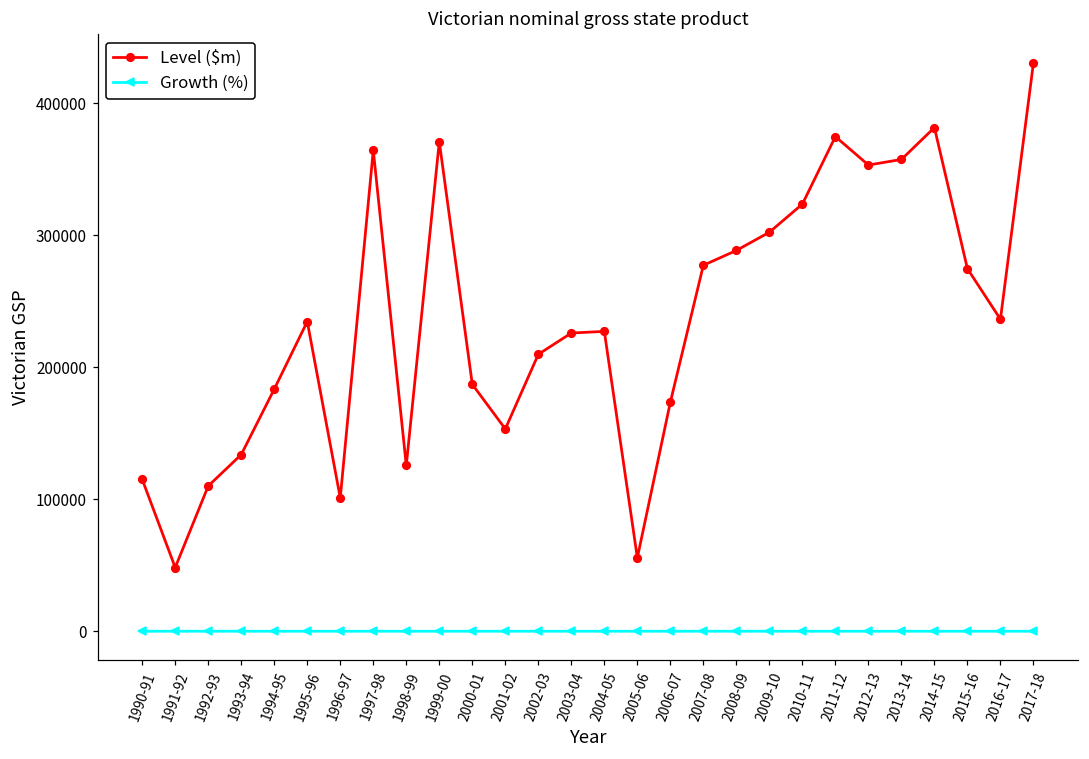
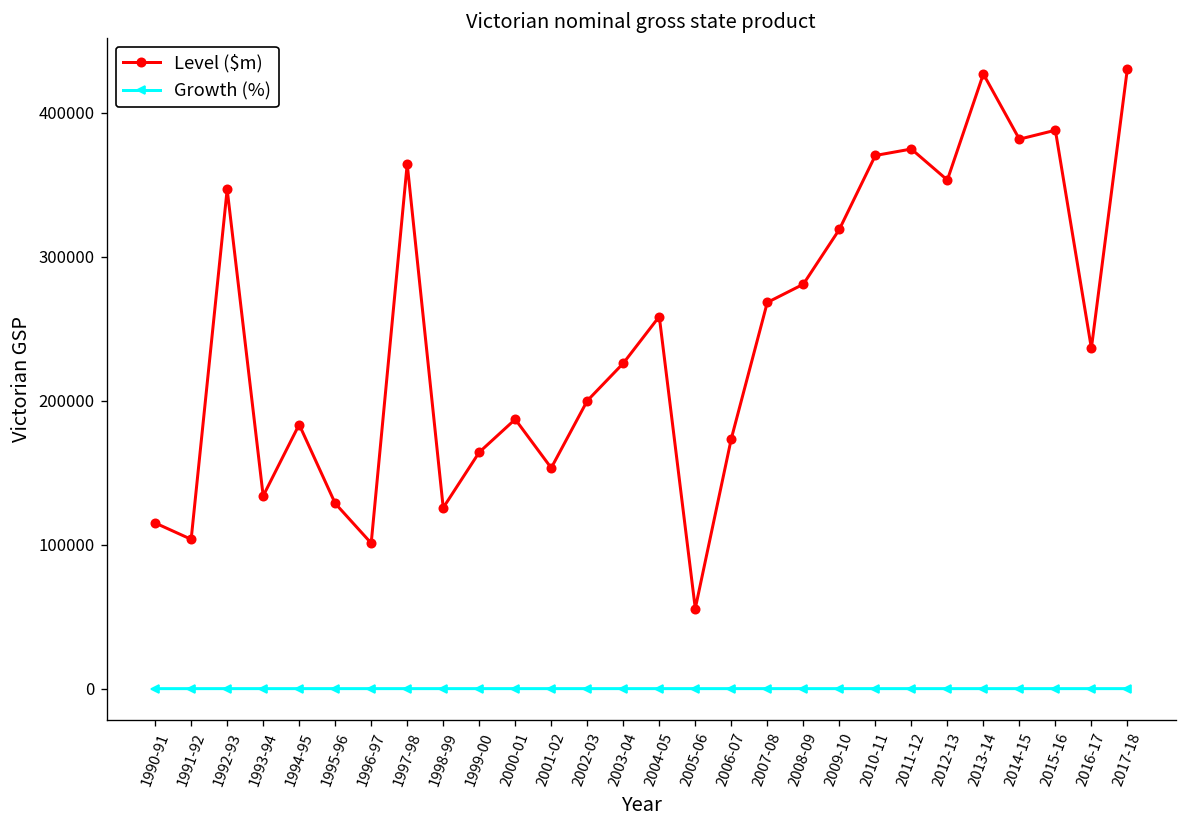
Level ($m), 1991-92: 48000 -> 104000
Level ($m), 1992-93: 110000 -> 347000
Level ($m), 1995-96: 235000 -> 129000
Level ($m), 1999-00: 371000 -> 164000
Level ($m), 2002-03: 210000 -> 200000
Level ($m), 2004-05: 227000 -> 258000
Level ($m), 2007-08: 277000 -> 268000
Level ($m), 2008-09: 288000 -> 281000
Level ($m), 2009-10: 302000 -> 319000
Level ($m), 2010-11: 324000 -> 370000
Level ($m), 2013-14: 357000 -> 427000
Level ($m), 2015-16: 275000 -> 388000
